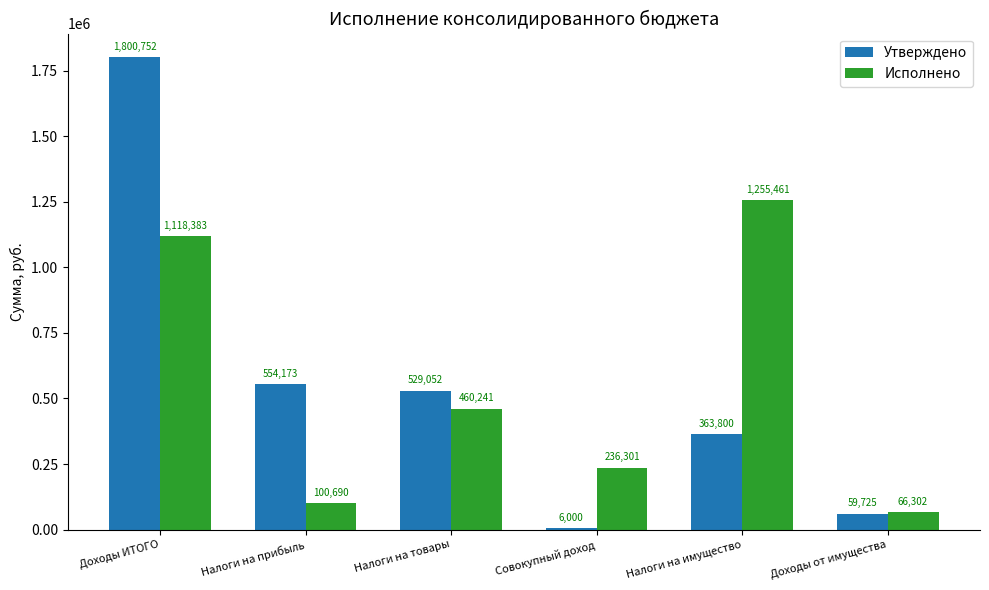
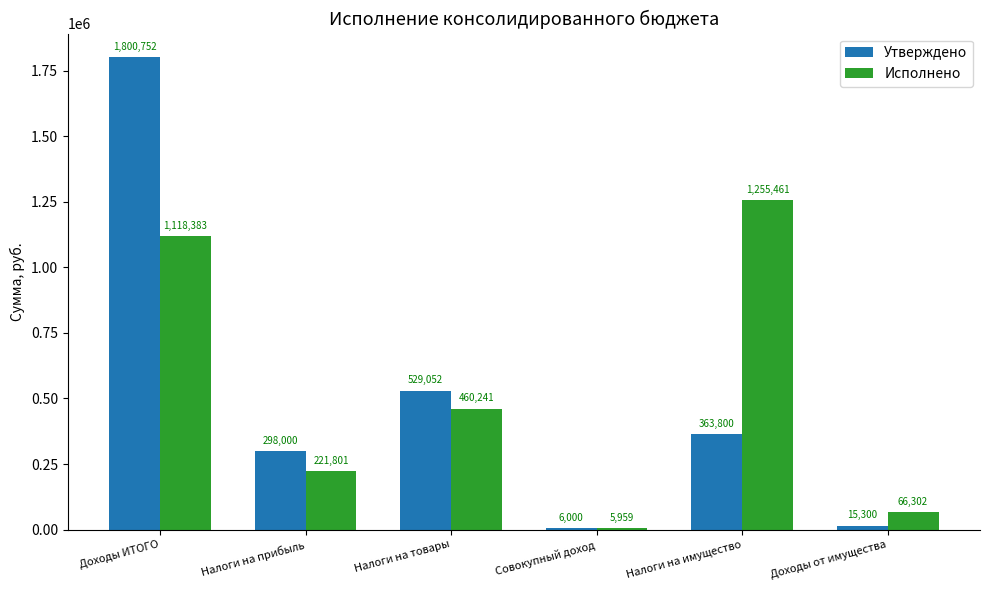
Утверждено, Налоги на прибыль: 554,173 -> 298,000
Исполнено, Налоги на прибыль: 100,690 -> 221,801
Исполнено, Совокупный доход: 236,301 -> 5,959
Утверждено, Доходы от имущества: 59,725 -> 15,300
